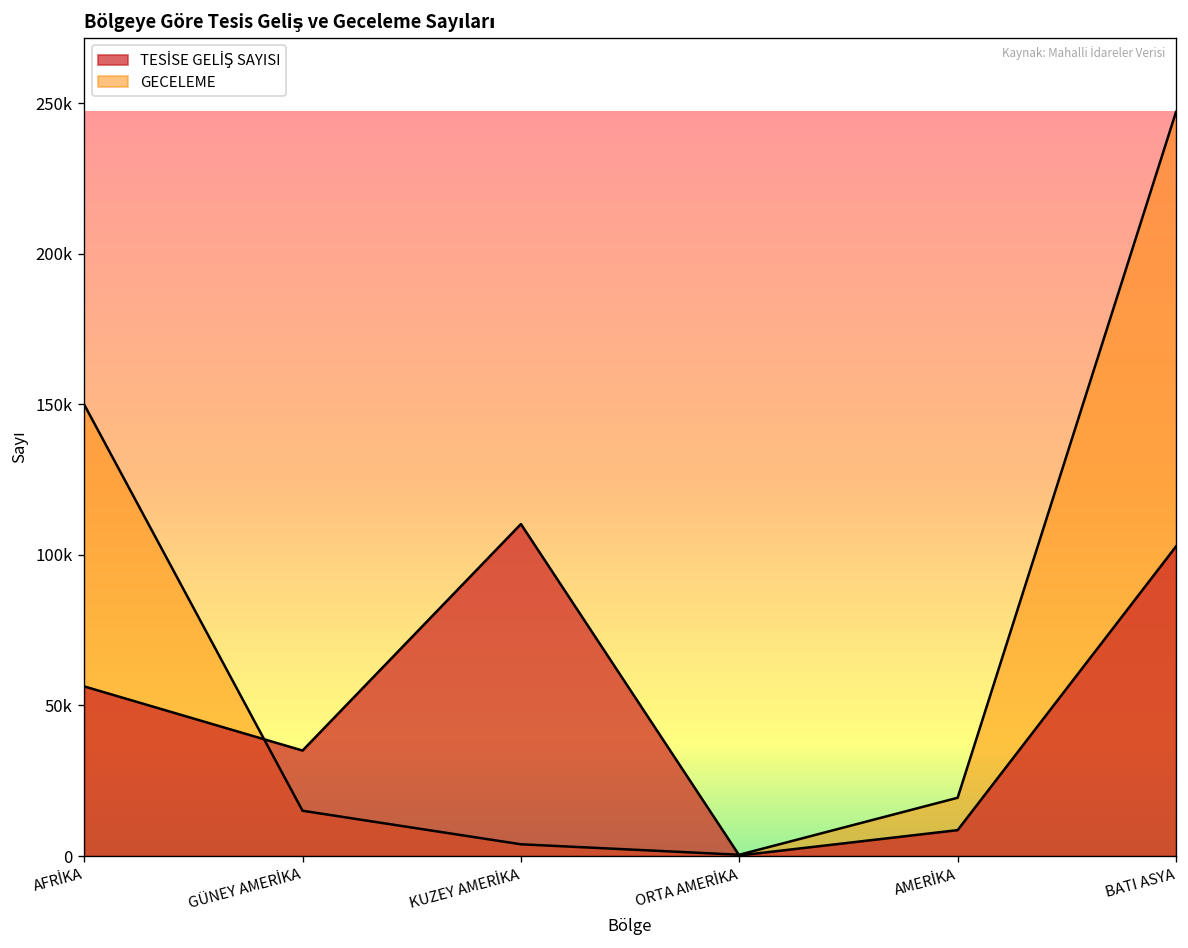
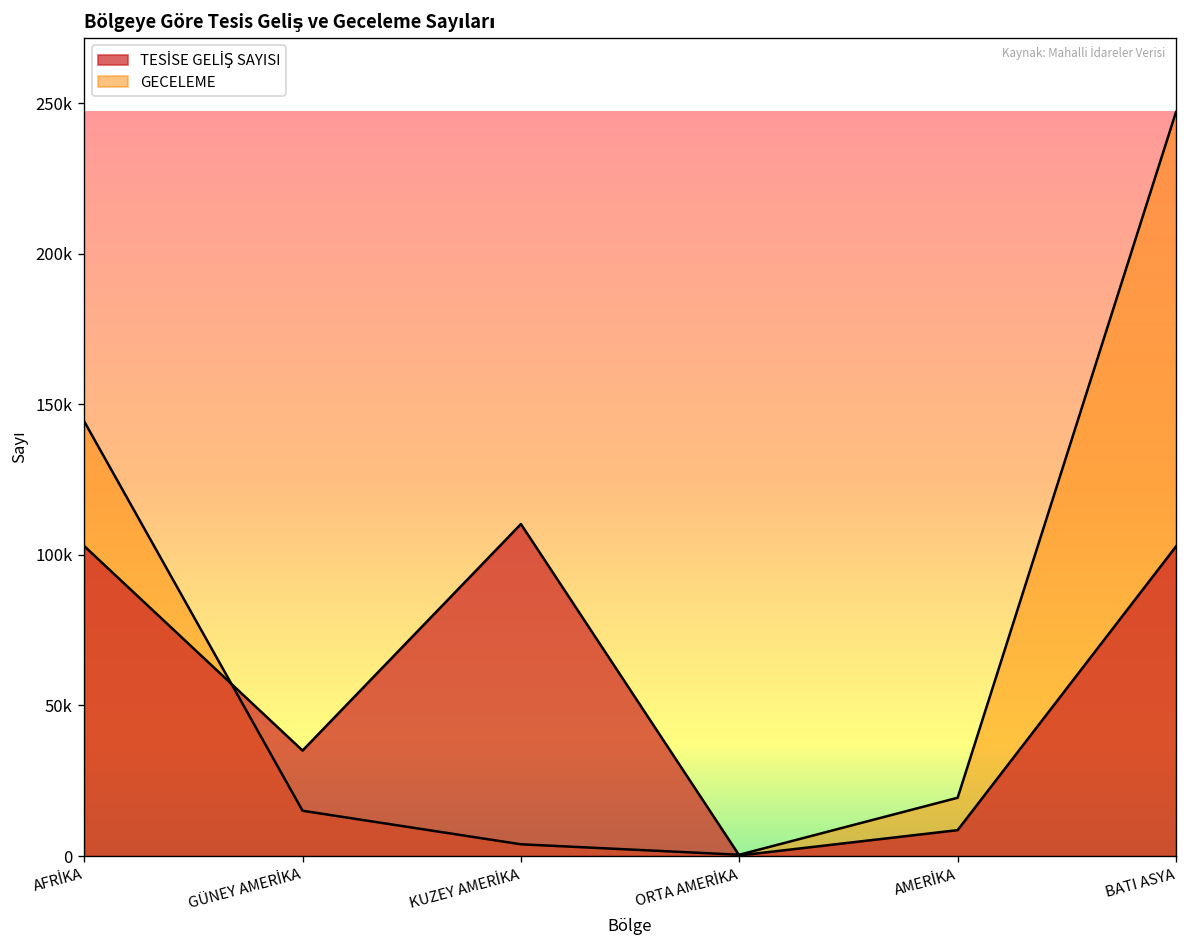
TESİSE GELİŞ SAYISI, AFRİKA: 56000 -> 103000
GECELEME, AFRİKA: 150000 -> 144000
